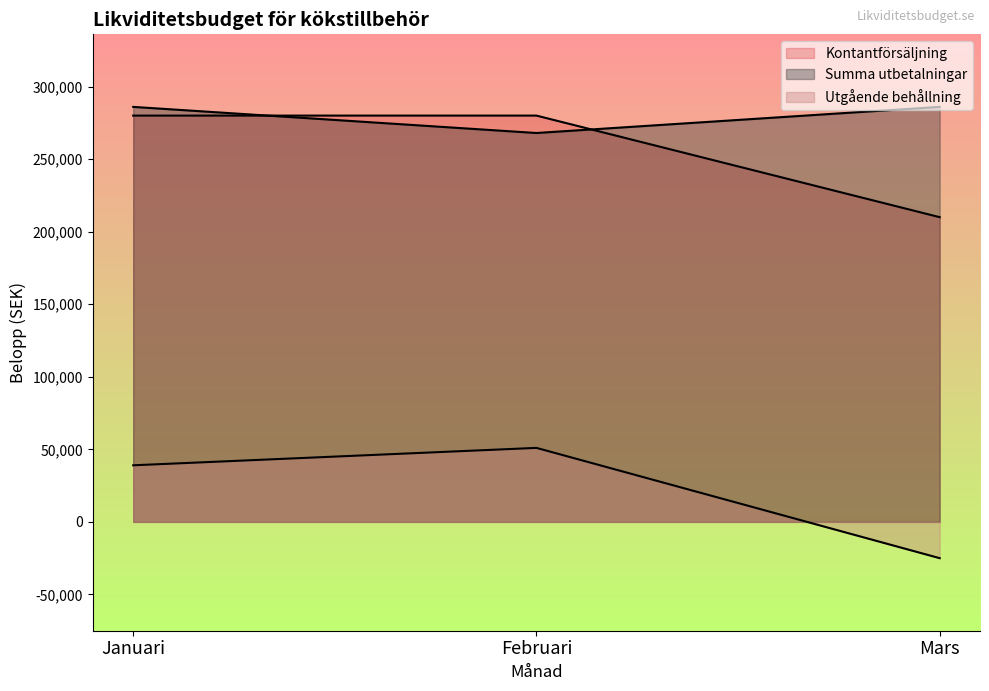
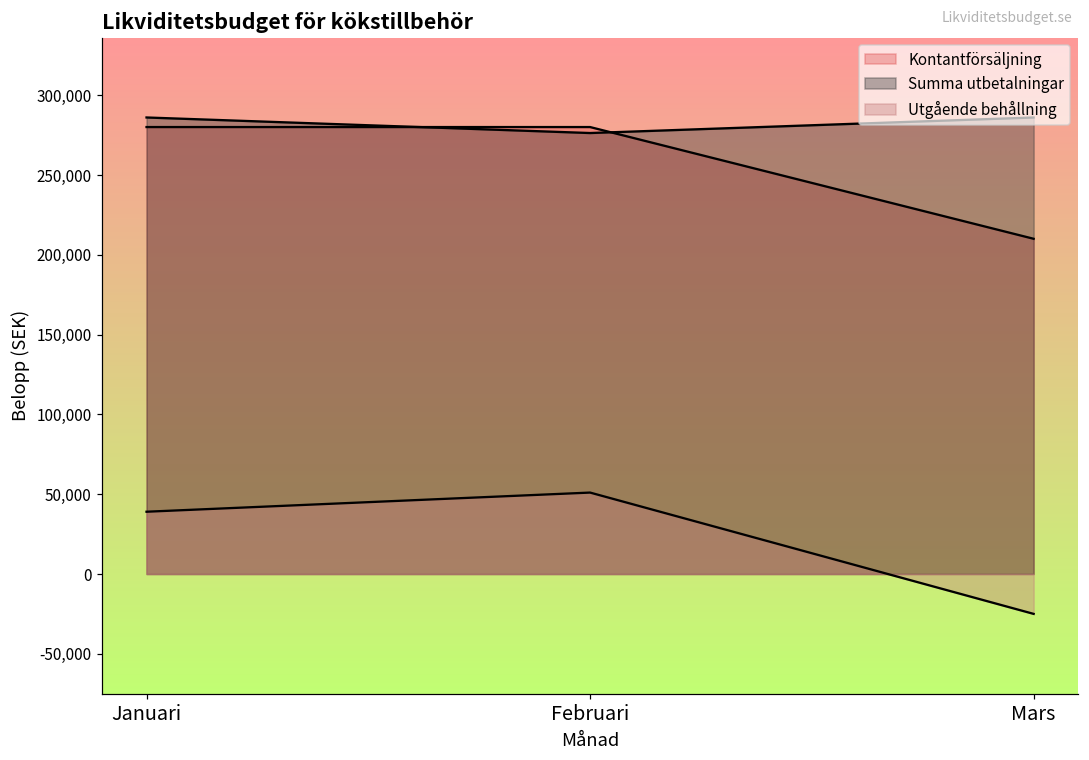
Summa utbetalningar, Februari: 268,000 -> 276,000
